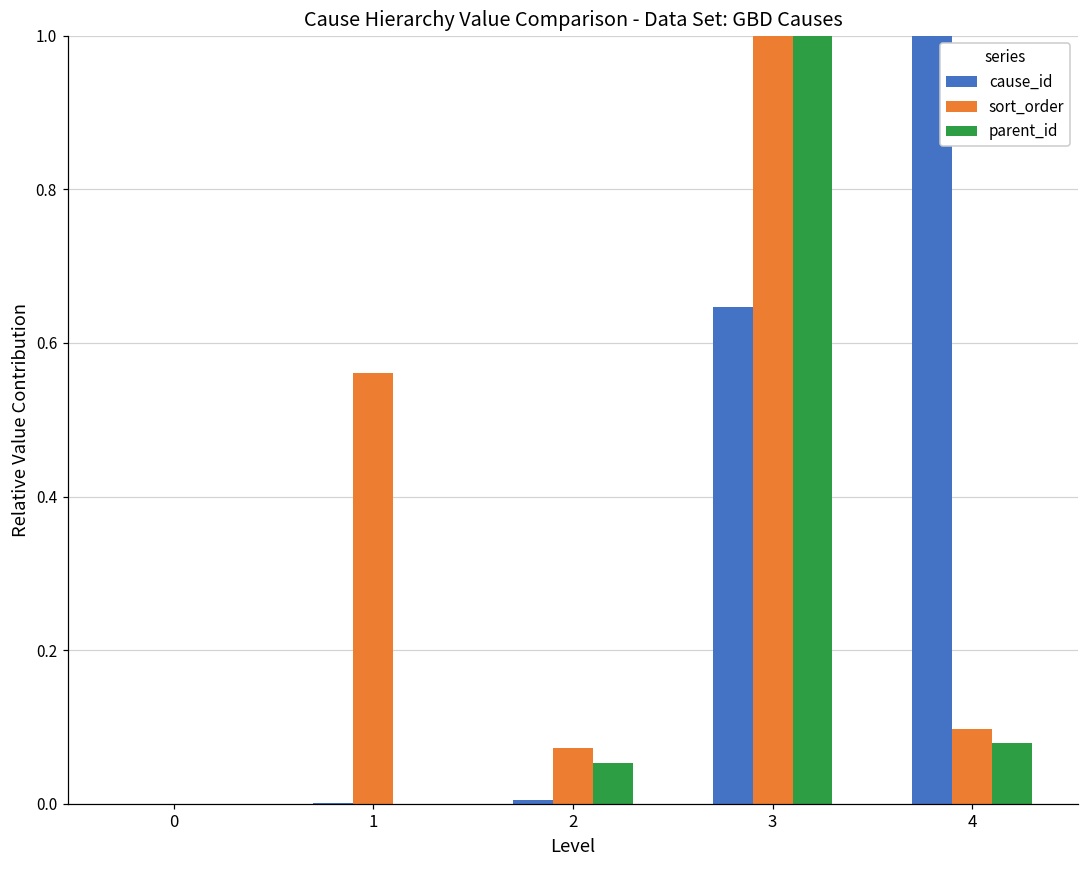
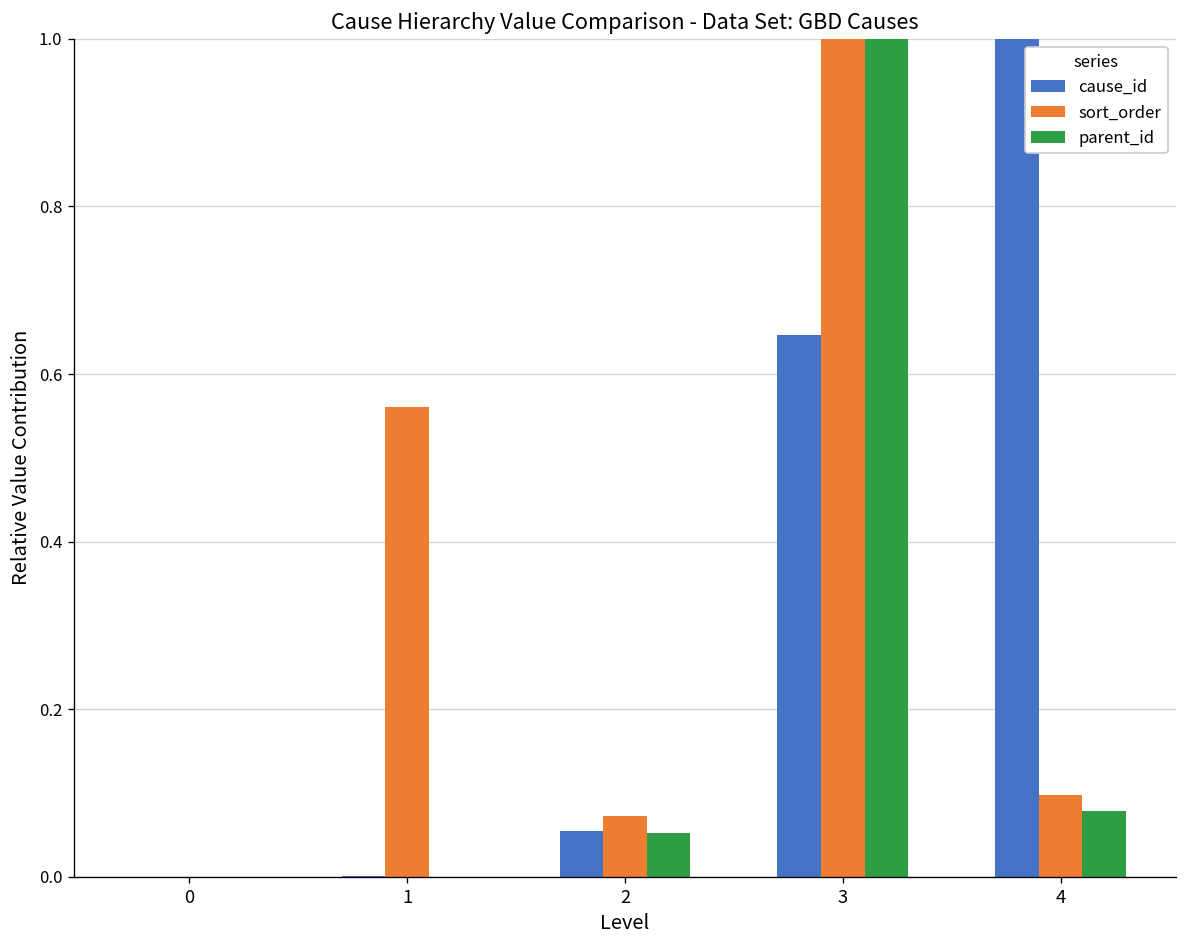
cause_id, 2: 0.00 -> 0.05
